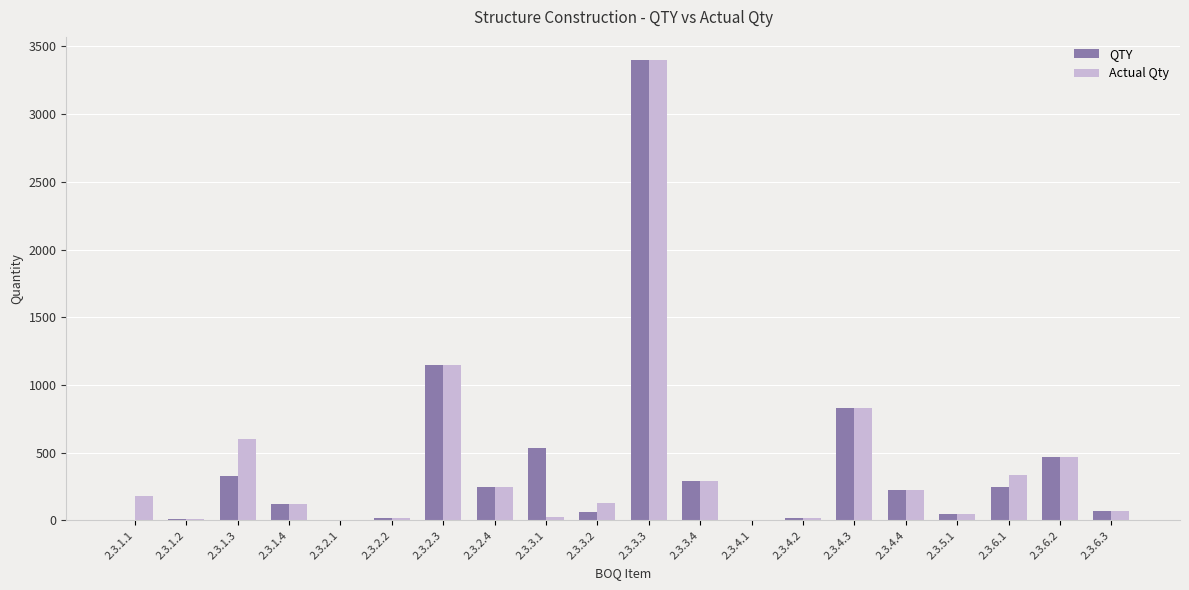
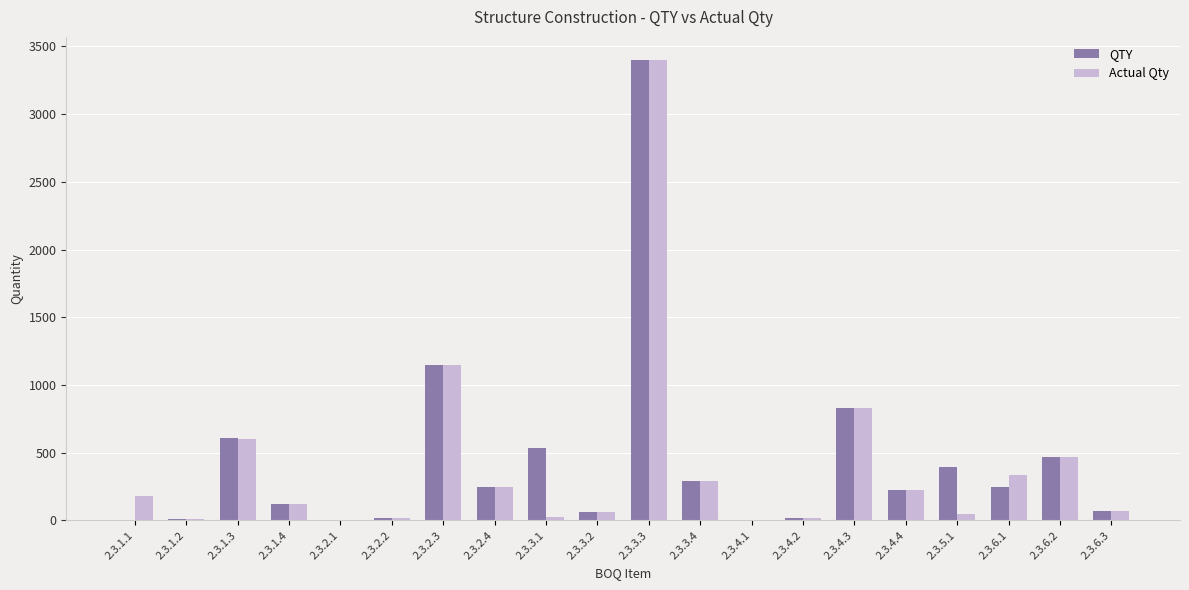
QTY, 2.3.1.3: 330 -> 610
Actual Qty, 2.3.3.2: 130 -> 60
QTY, 2.3.5.1: 50 -> 400
